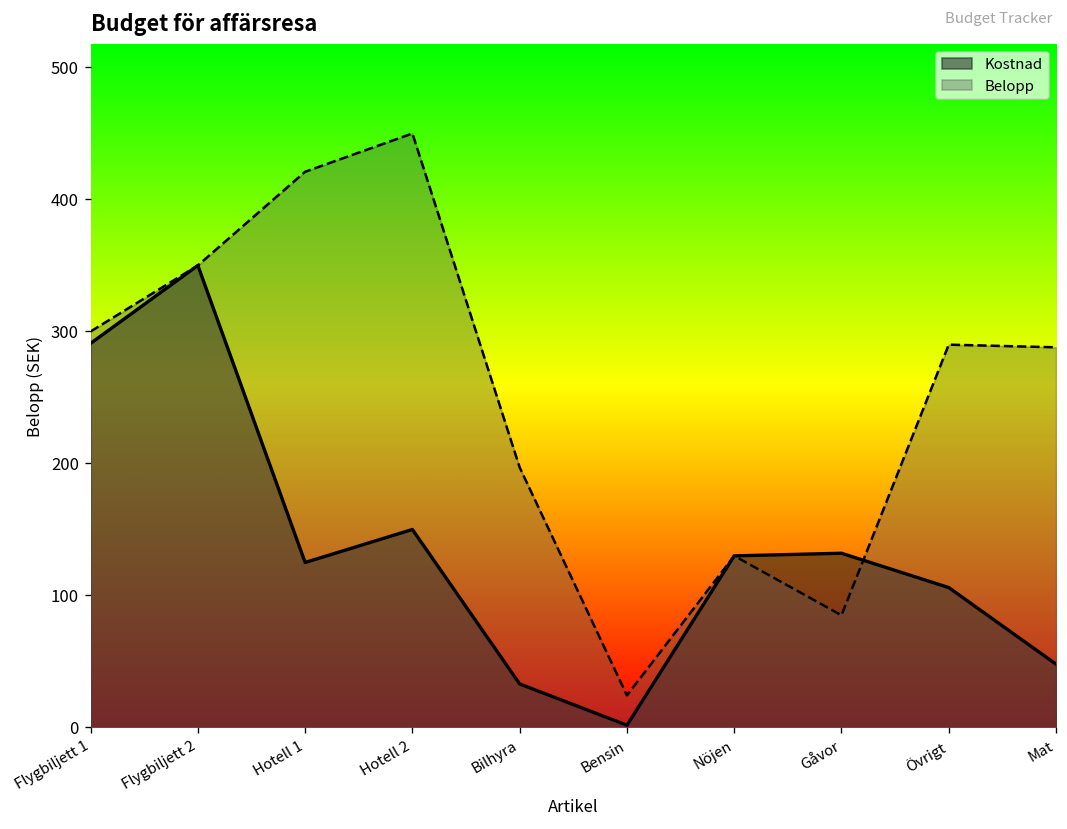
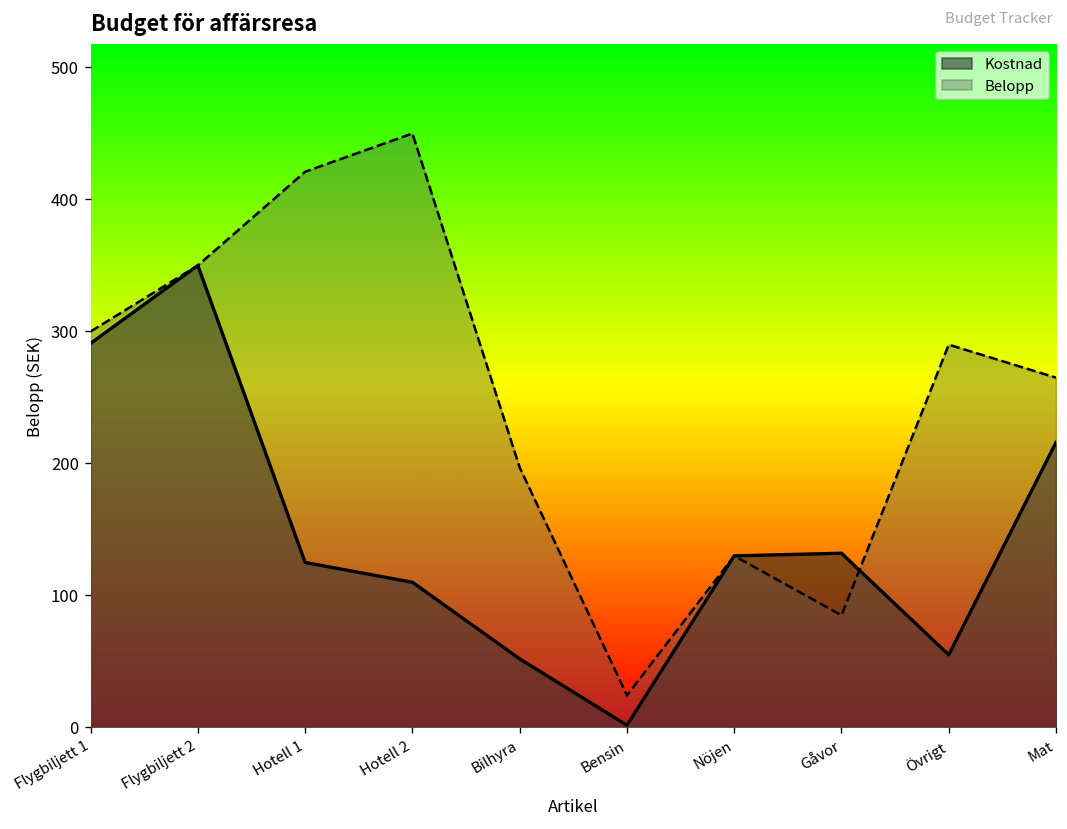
Kostnad, Hotell 2: 150 -> 110
Kostnad, Bilhyra: 33 -> 52
Kostnad, Övrigt: 106 -> 55
Kostnad, Mat: 48 -> 216
Belopp, Mat: 288 -> 265
